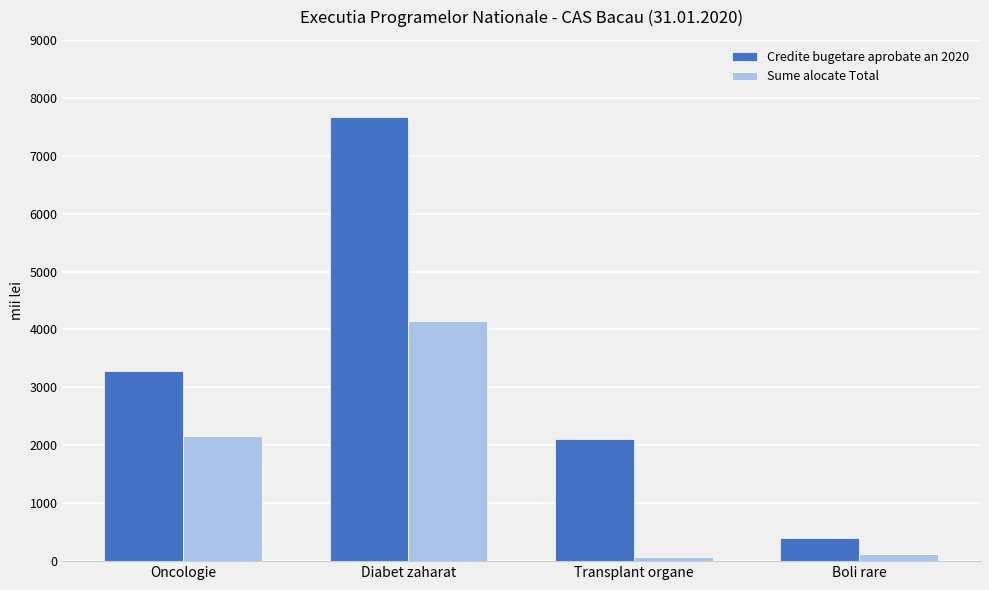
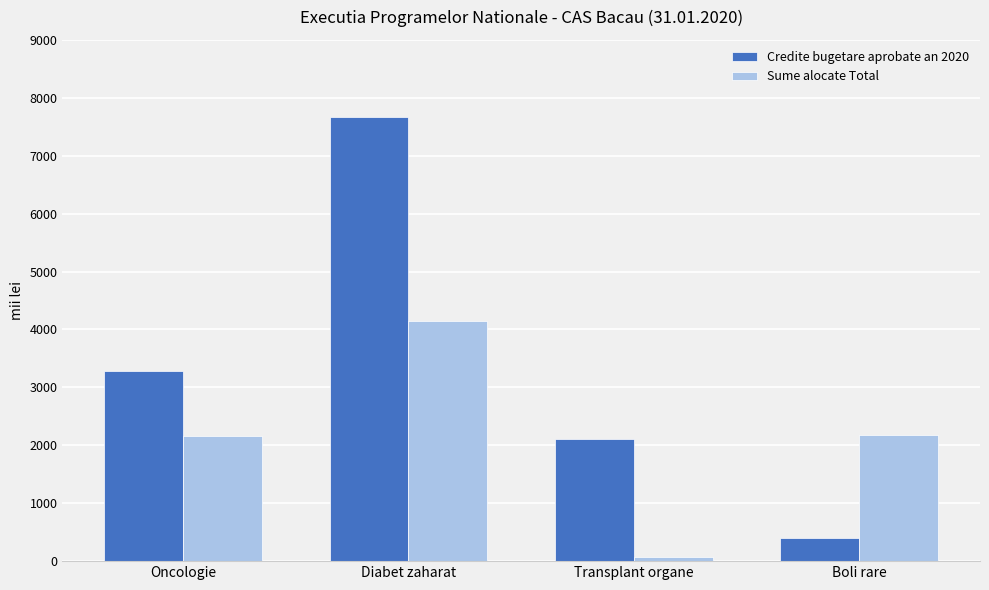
Sume alocate Total, Boli rare: 100 -> 2200
